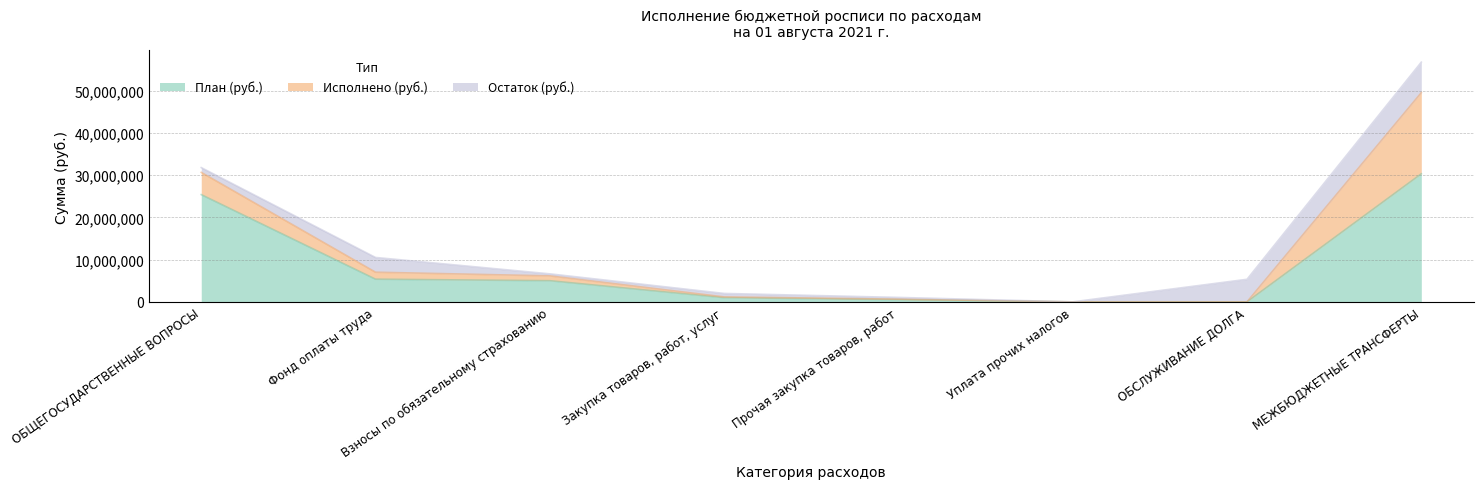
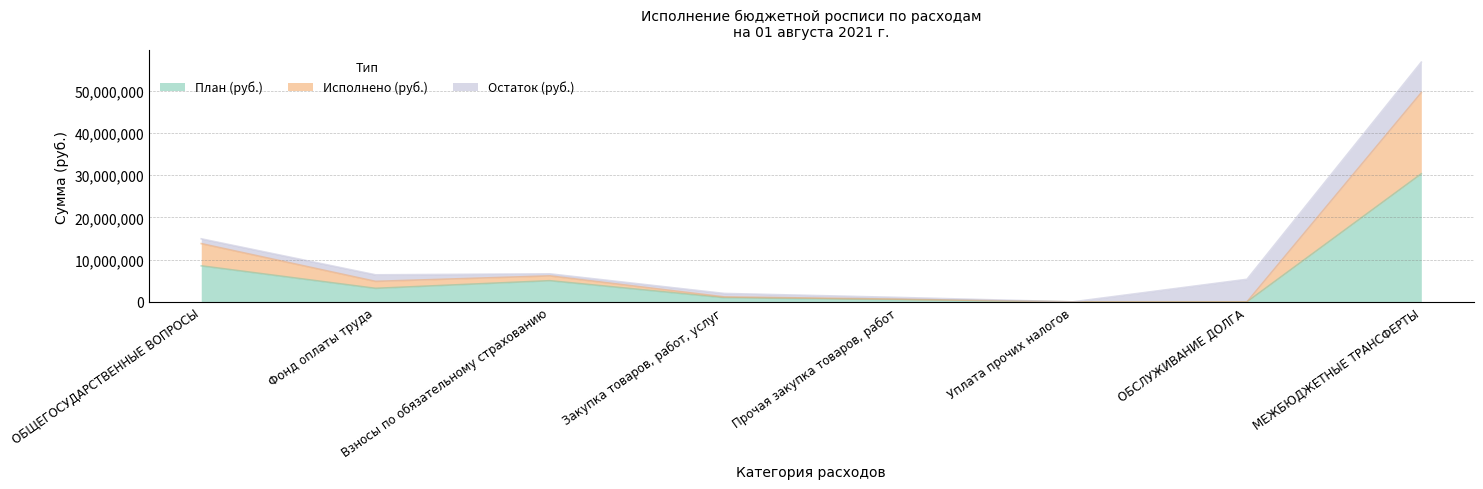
План (руб.), ОБЩЕГОСУДАРСТВЕННЫЕ ВОПРОСЫ: 25,000,000 -> 9,000,000
План (руб.), Фонд оплаты труда: 5,000,000 -> 3,000,000
Остаток (руб.), Фонд оплаты труда: 3,000,000 -> 2,000,000
